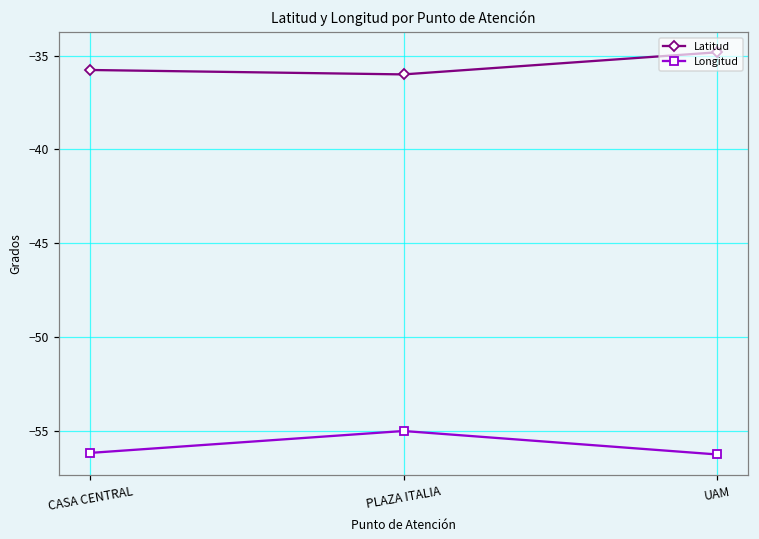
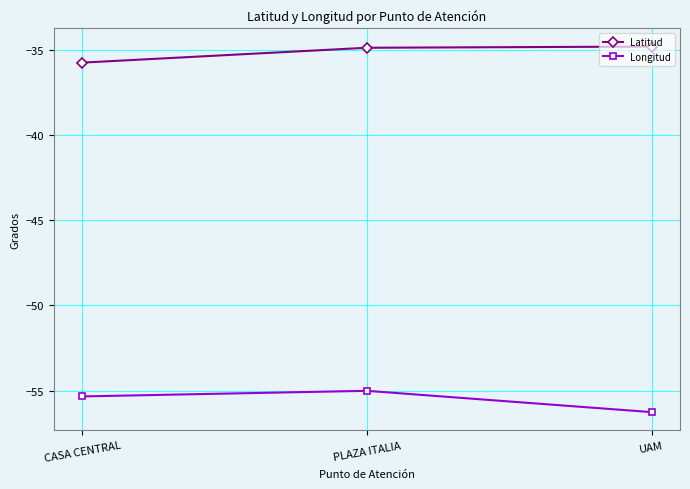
Longitud, CASA CENTRAL: -56.2 -> -55.3
Latitud, PLAZA ITALIA: -36.0 -> -34.9
